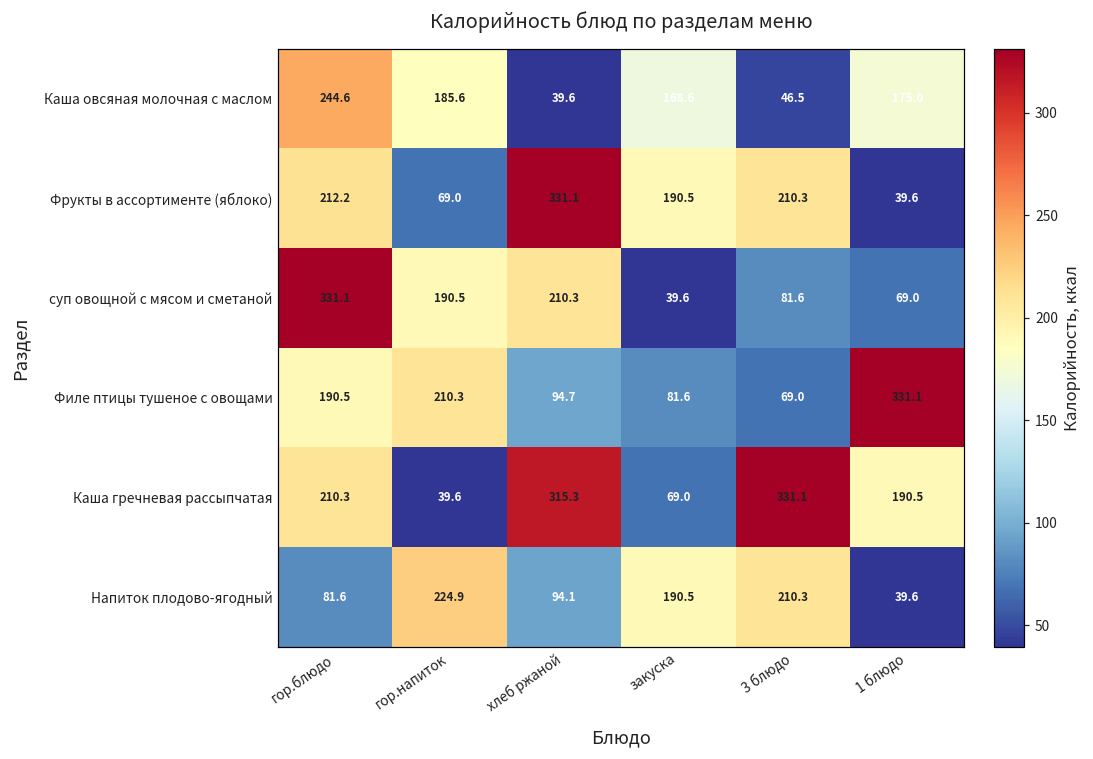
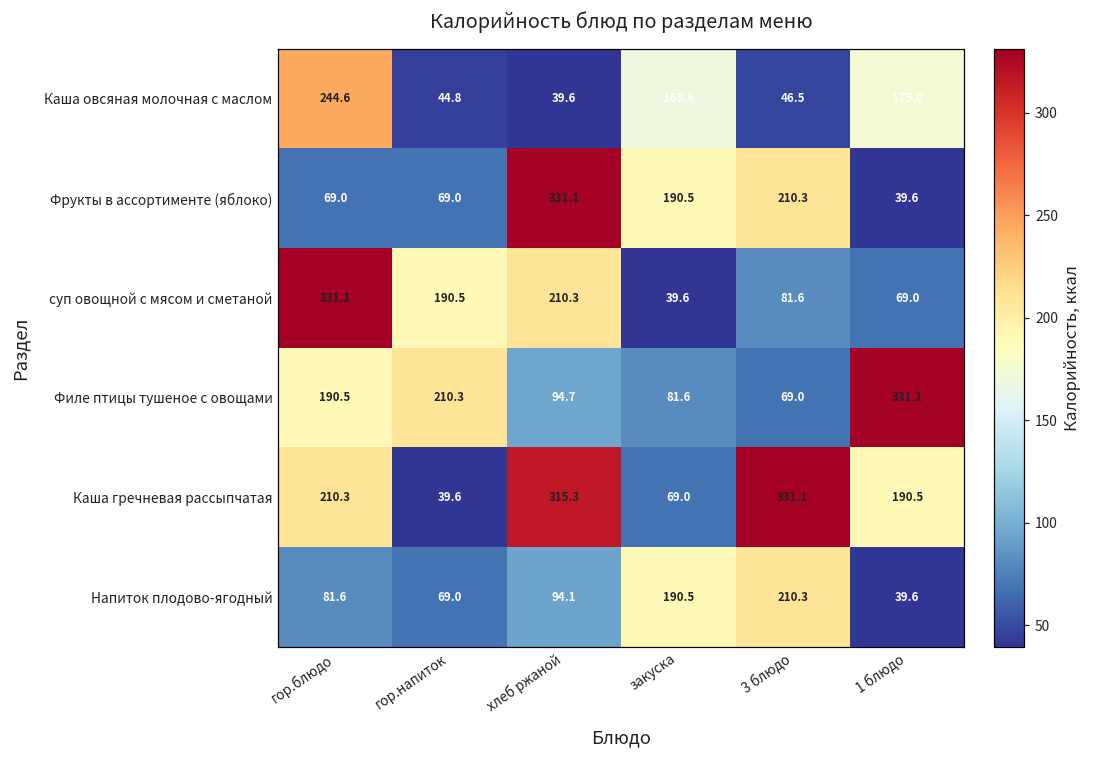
Каша овсяная молочная с маслом, гор.напиток: 185.6 -> 44.8
Фрукты в ассортименте (яблоко), гор.блюдо: 212.2 -> 69.0
Напиток плодово-ягодный, гор.напиток: 224.9 -> 69.0
